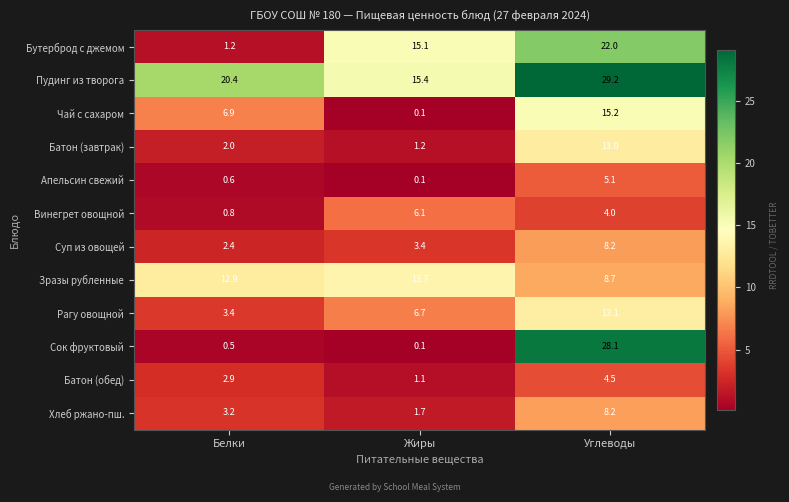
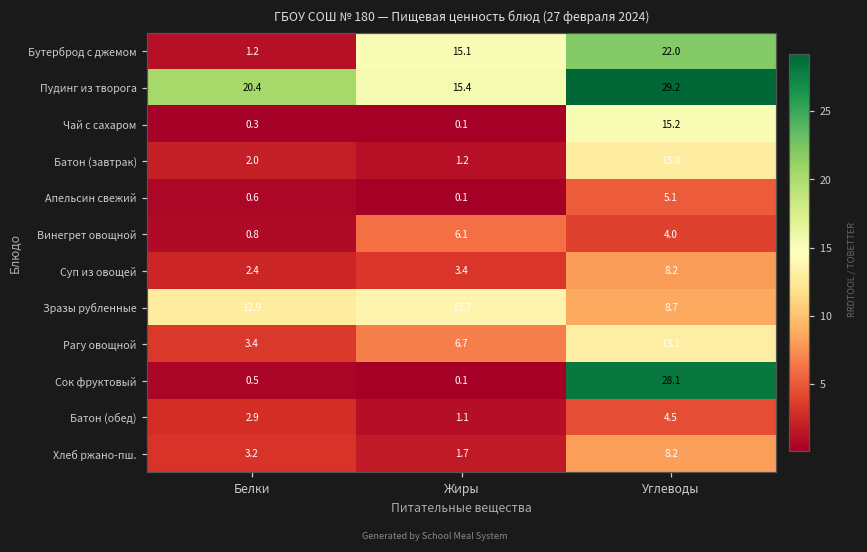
Чай с сахаром, Белки: 6.9 -> 0.3
